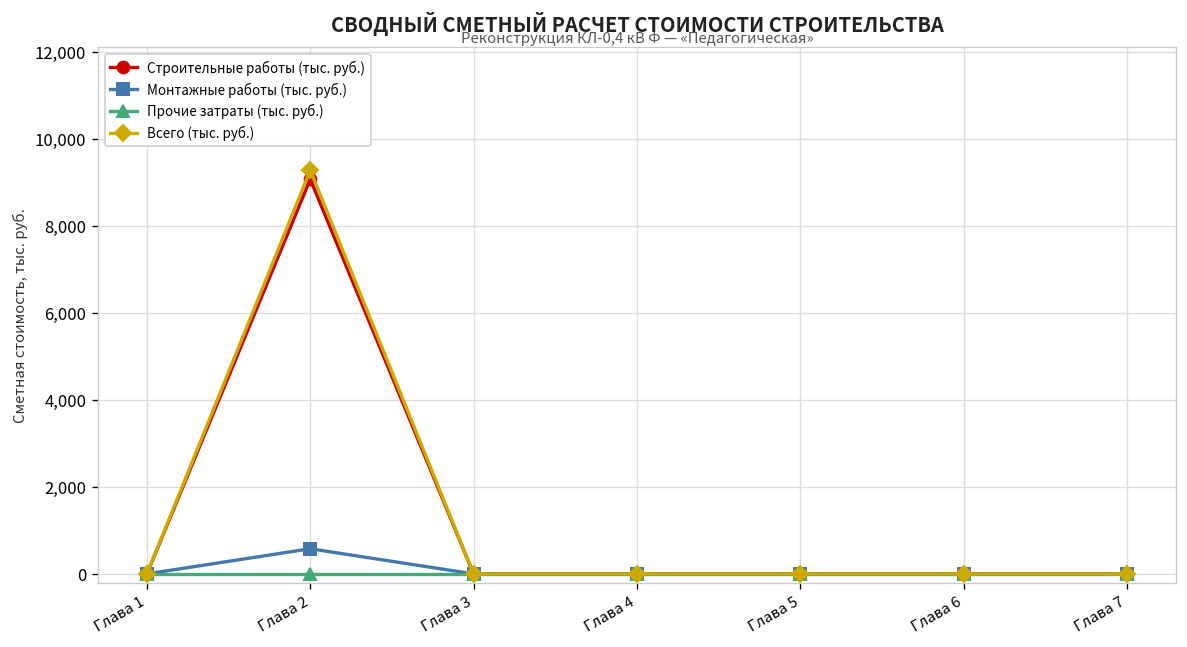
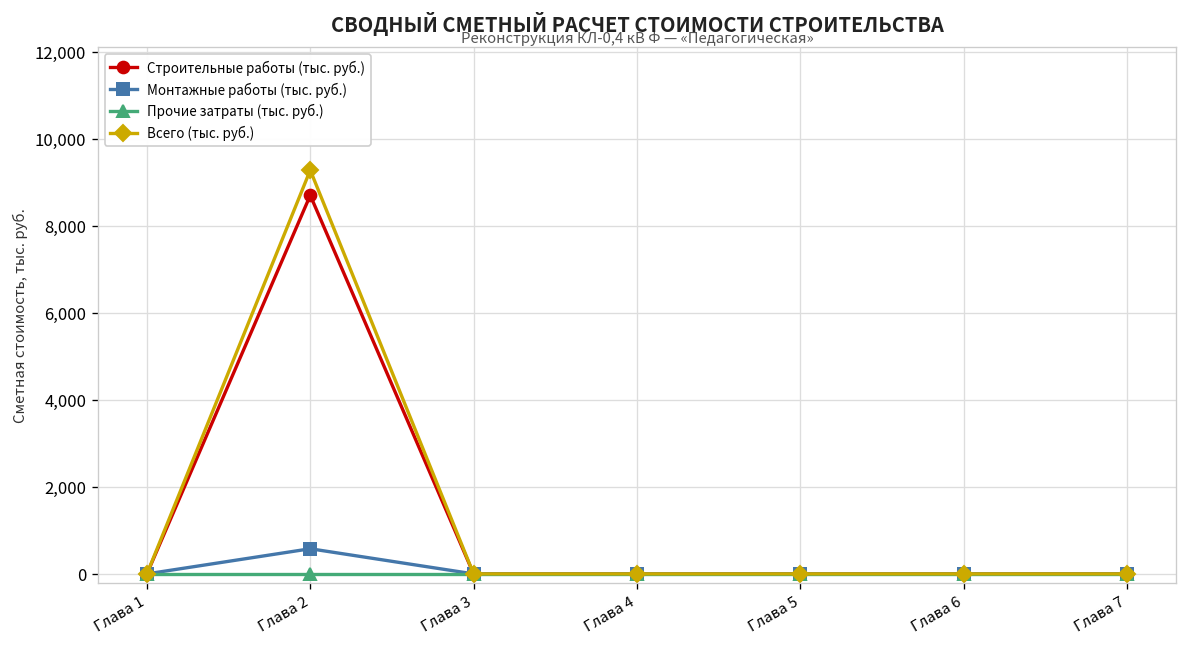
Строительные работы (тыс. руб.), Глава 2: 9,100 -> 8,700
